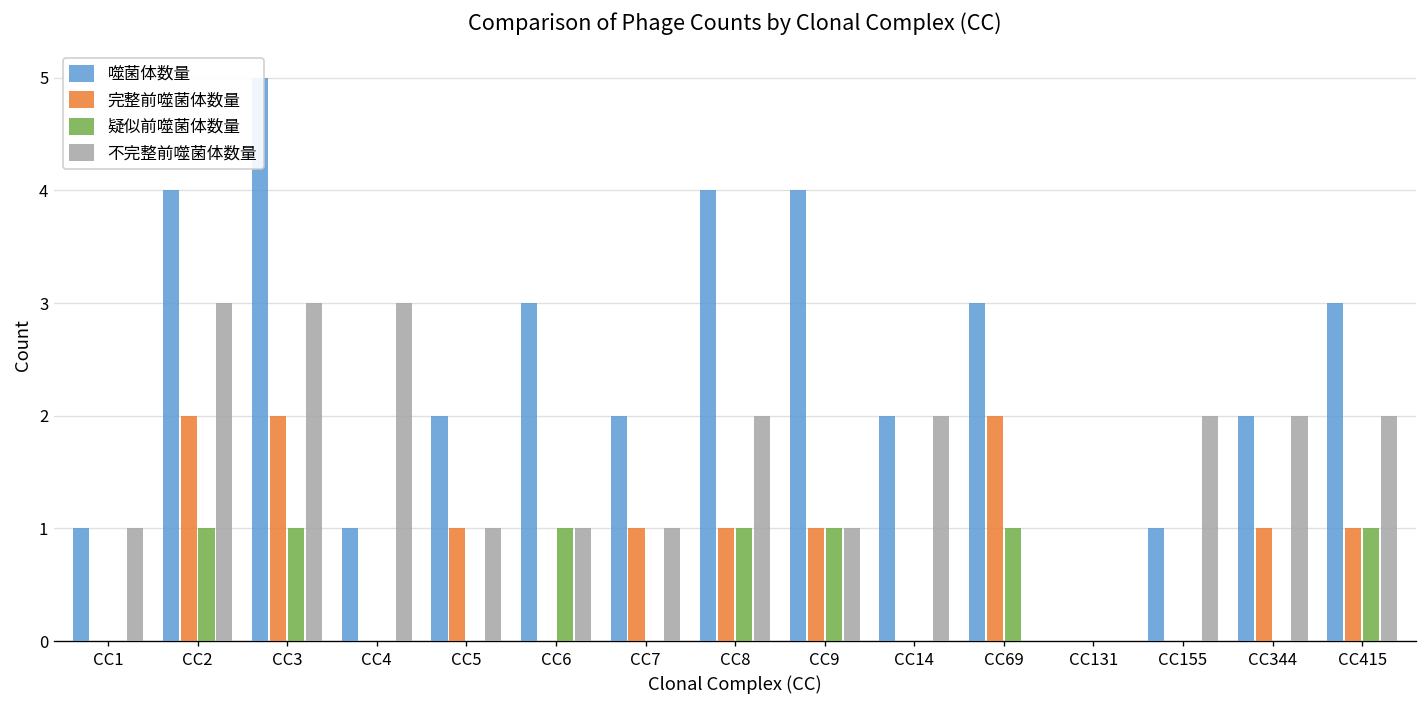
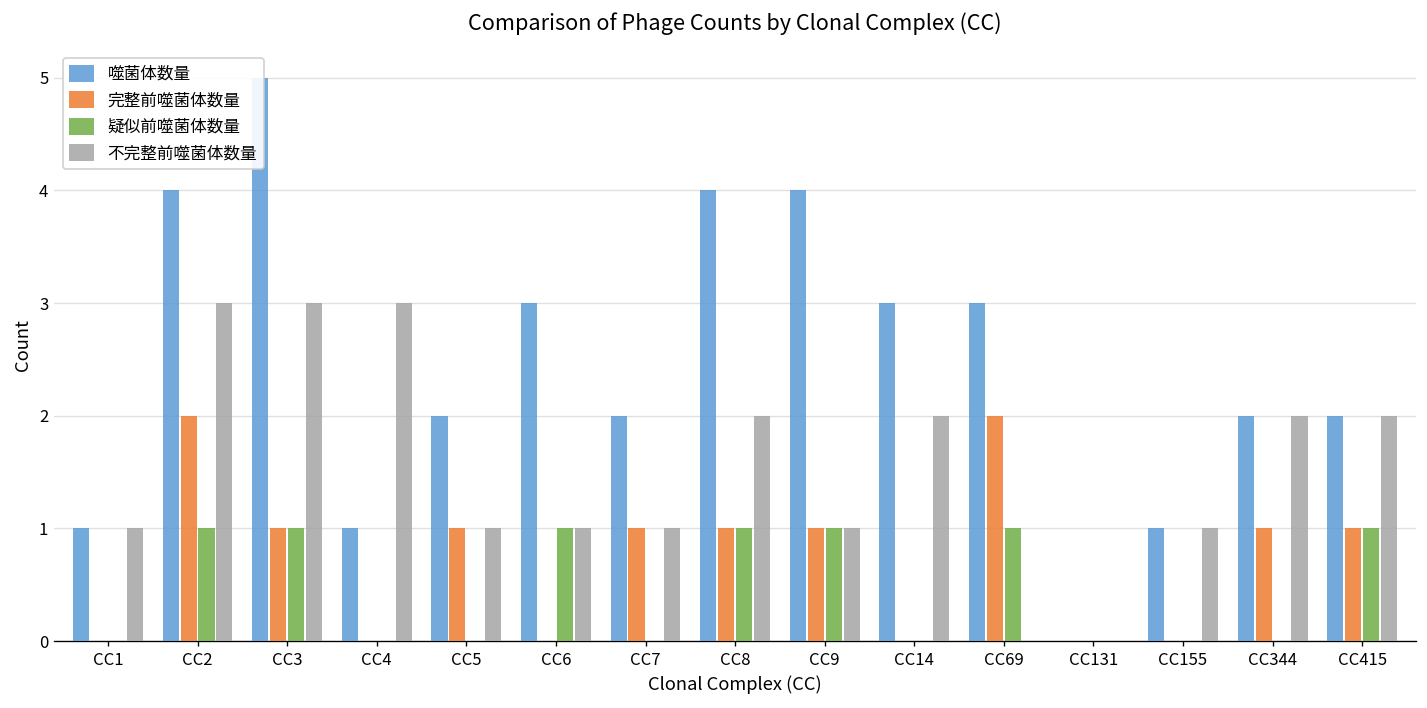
完整前噬菌体数量, CC3: 2 -> 1
噬菌体数量, CC14: 2 -> 3
不完整前噬菌体数量, CC155: 2 -> 1
噬菌体数量, CC415: 3 -> 2
